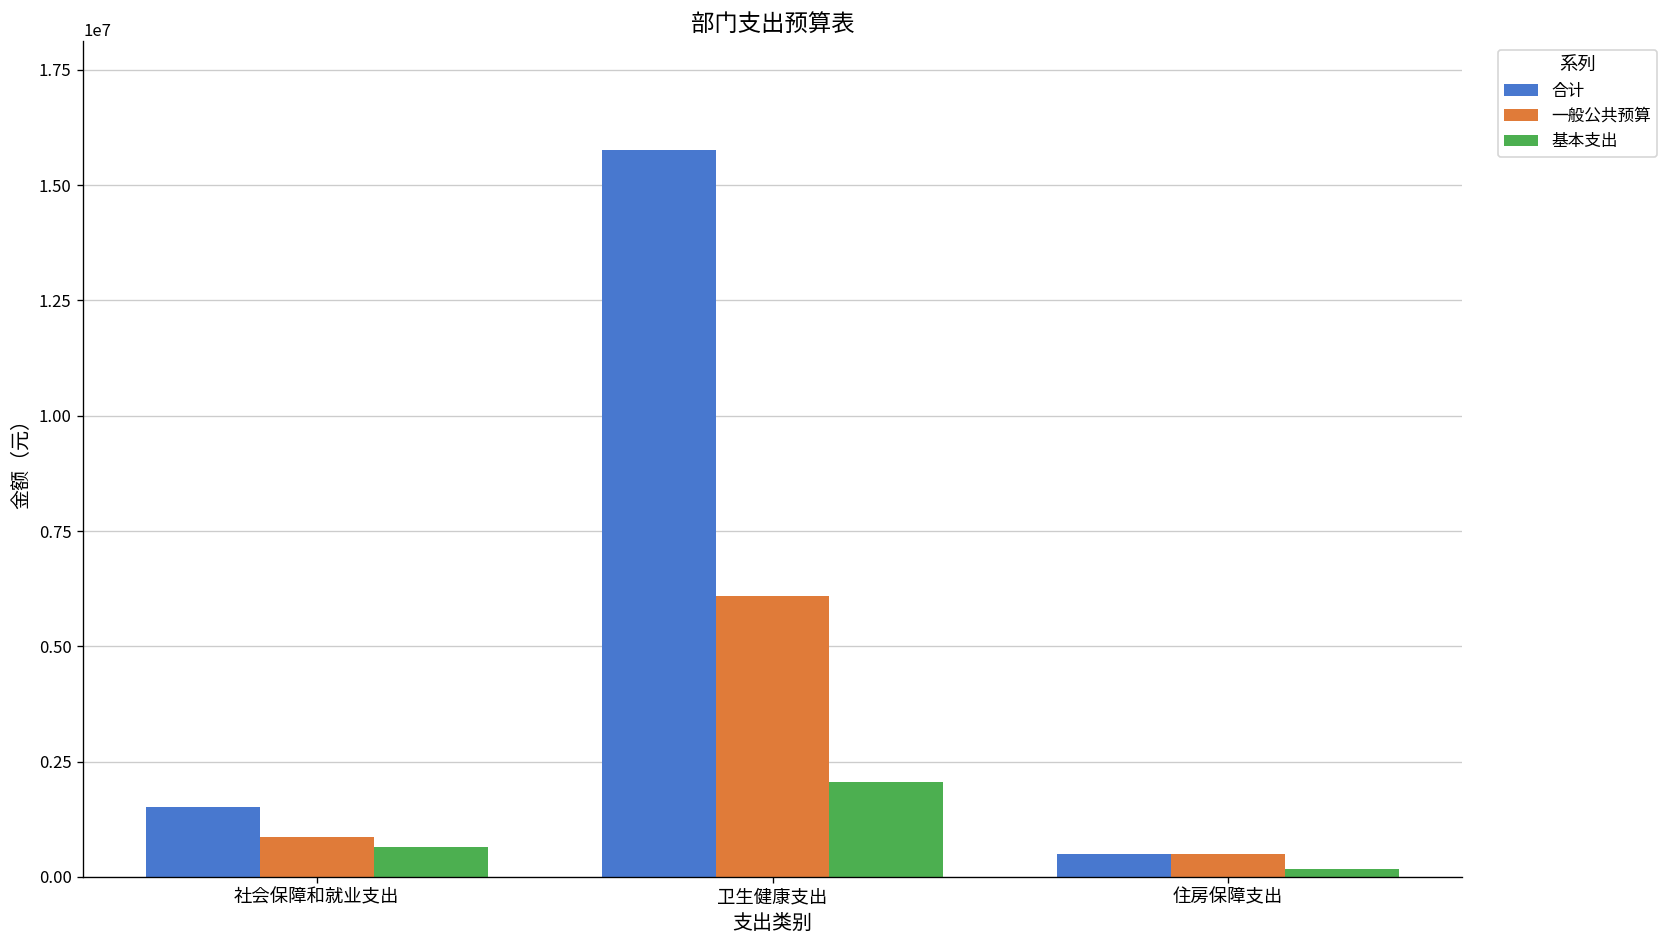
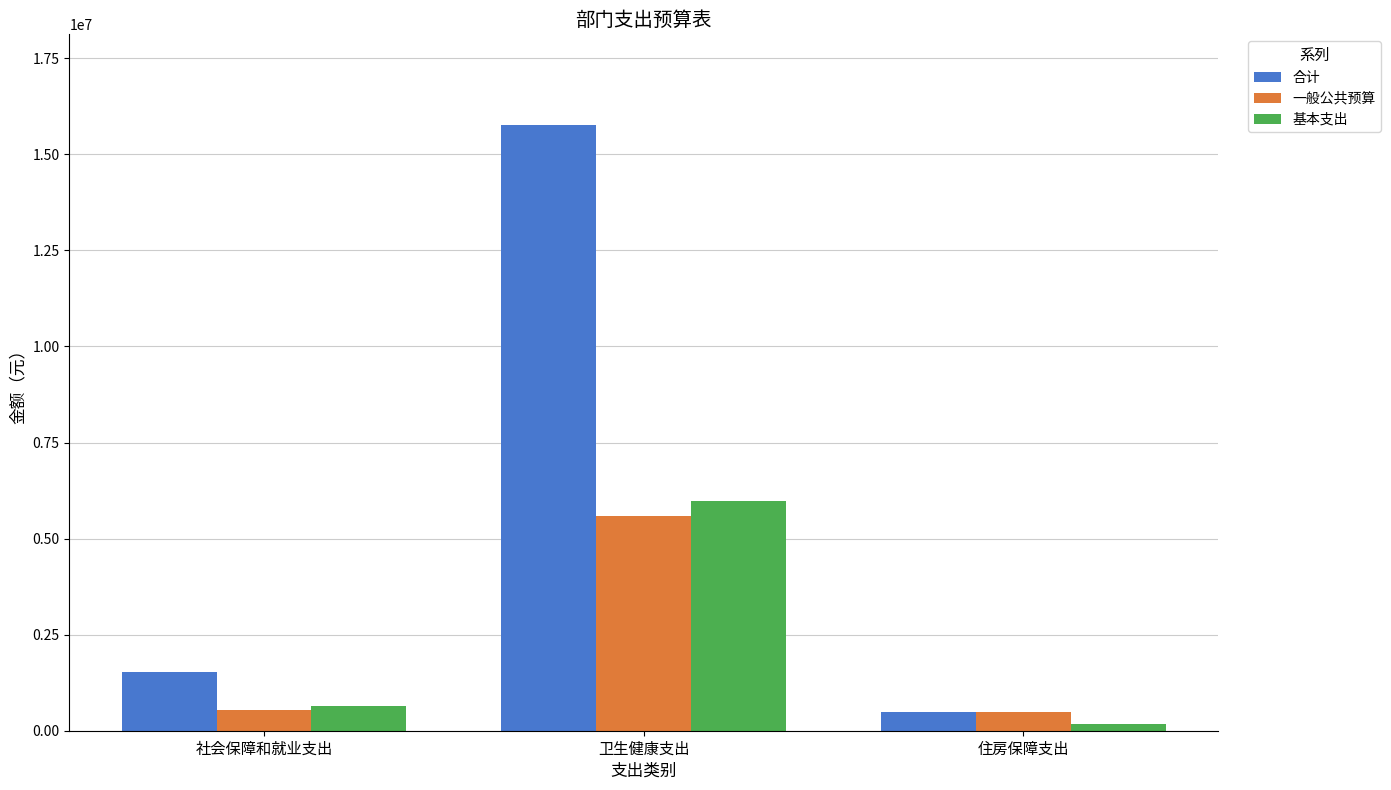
一般公共预算, 社会保障和就业支出: 900000 -> 500000
一般公共预算, 卫生健康支出: 6100000 -> 5600000
基本支出, 卫生健康支出: 2000000 -> 6000000
